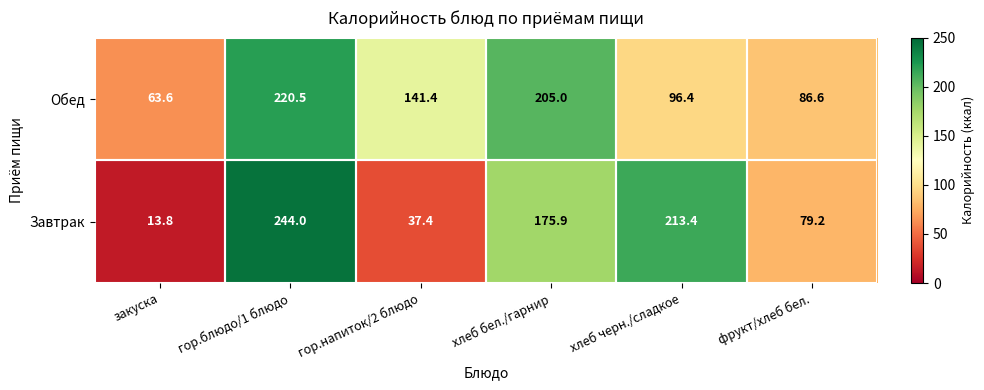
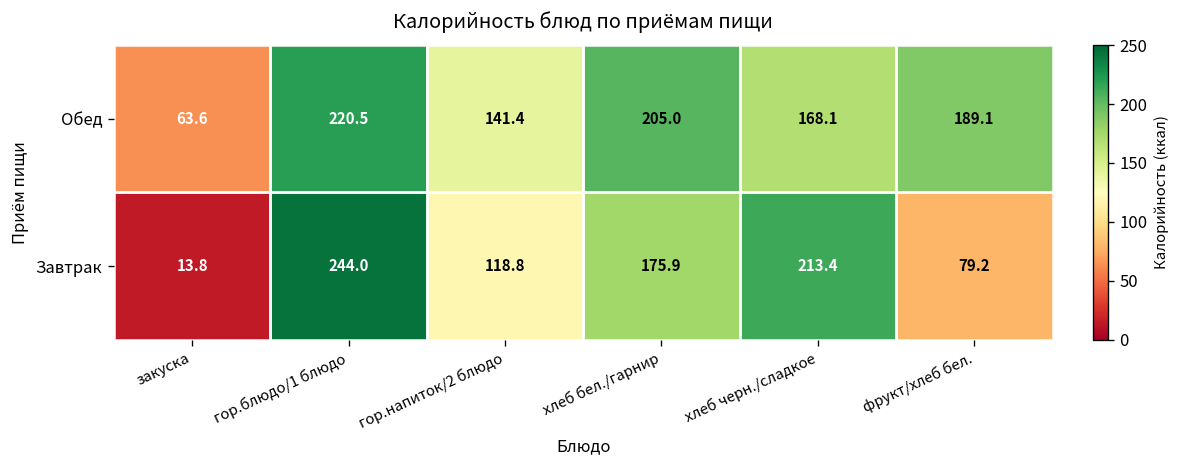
Обед, хлеб черн./сладкое: 96.4 -> 168.1
Обед, фрукт/хлеб бел.: 86.6 -> 189.1
Завтрак, гор.напиток/2 блюдо: 37.4 -> 118.8
